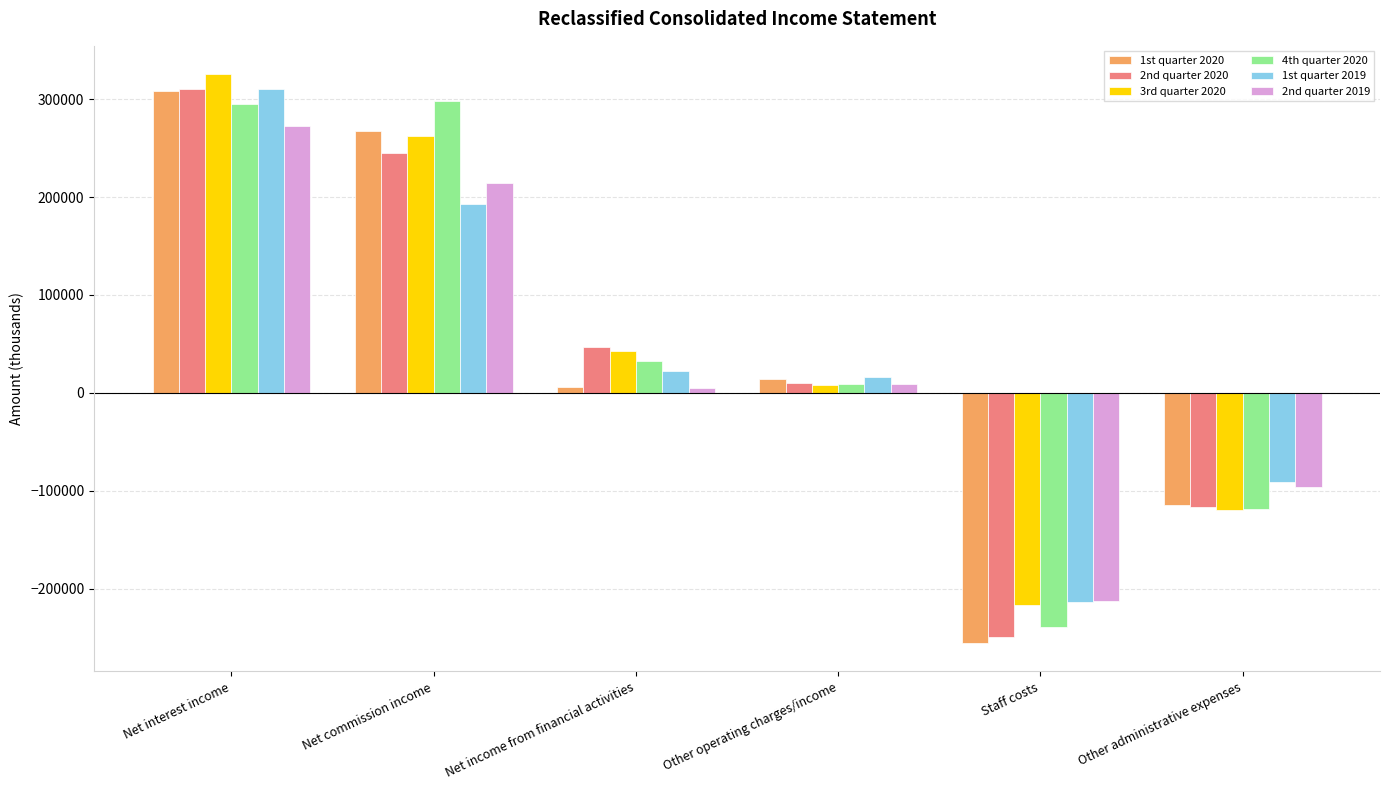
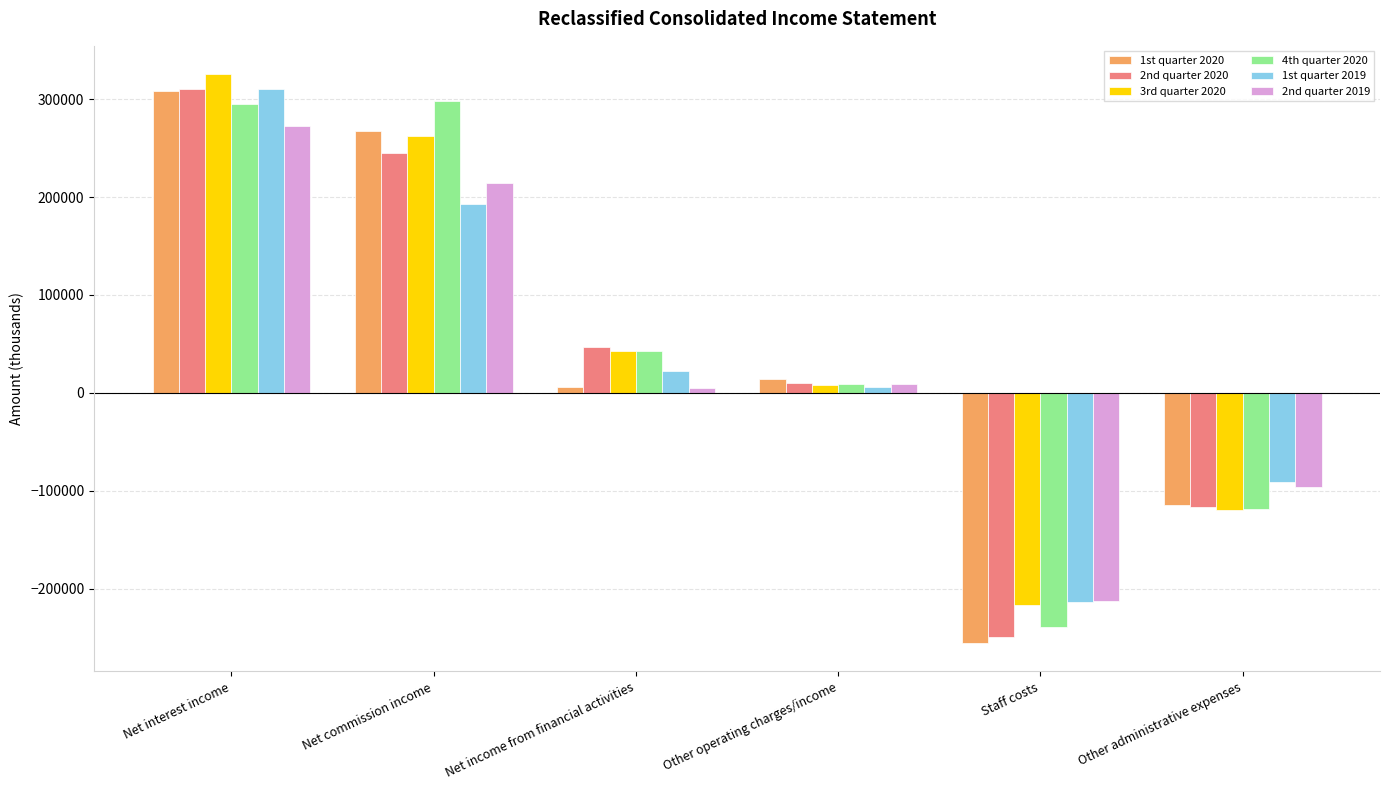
4th quarter 2020, Net income from financial activities: 30000 -> 40000
1st quarter 2019, Other operating charges/income: 20000 -> 10000
